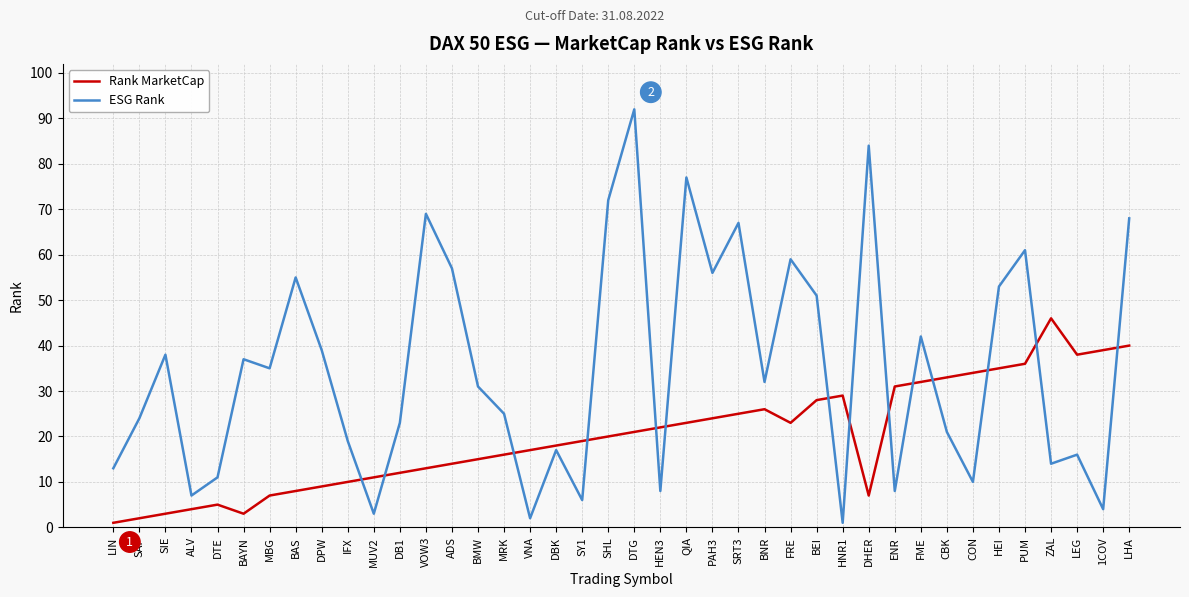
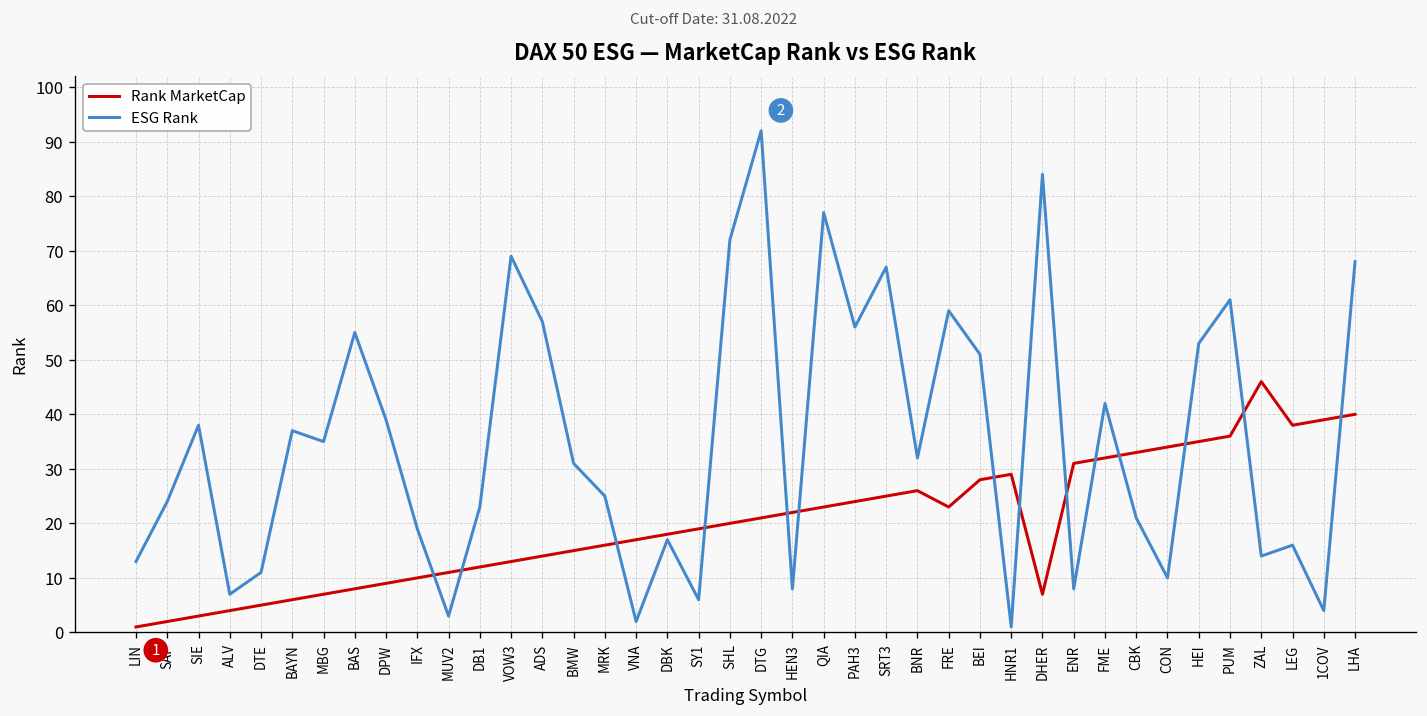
Rank MarketCap, BAYN: 3 -> 6
